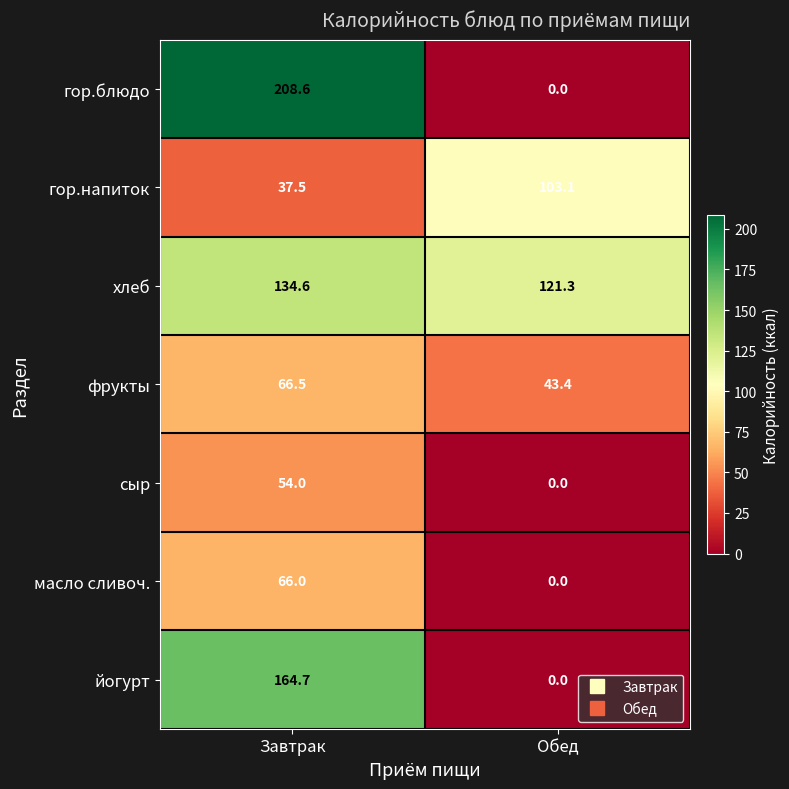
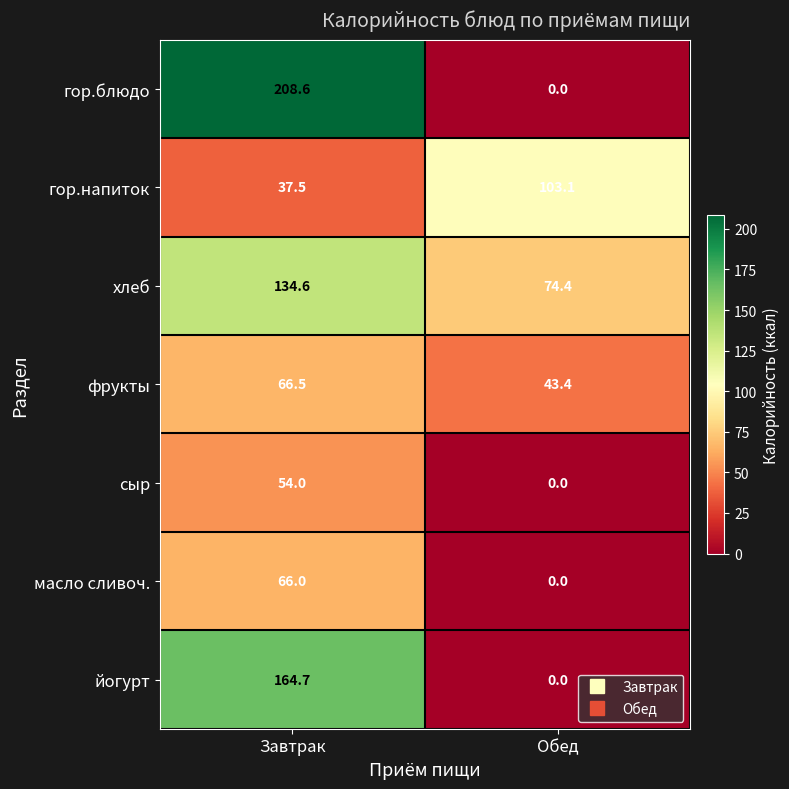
хлеб, Обед: 121.3 -> 74.4
